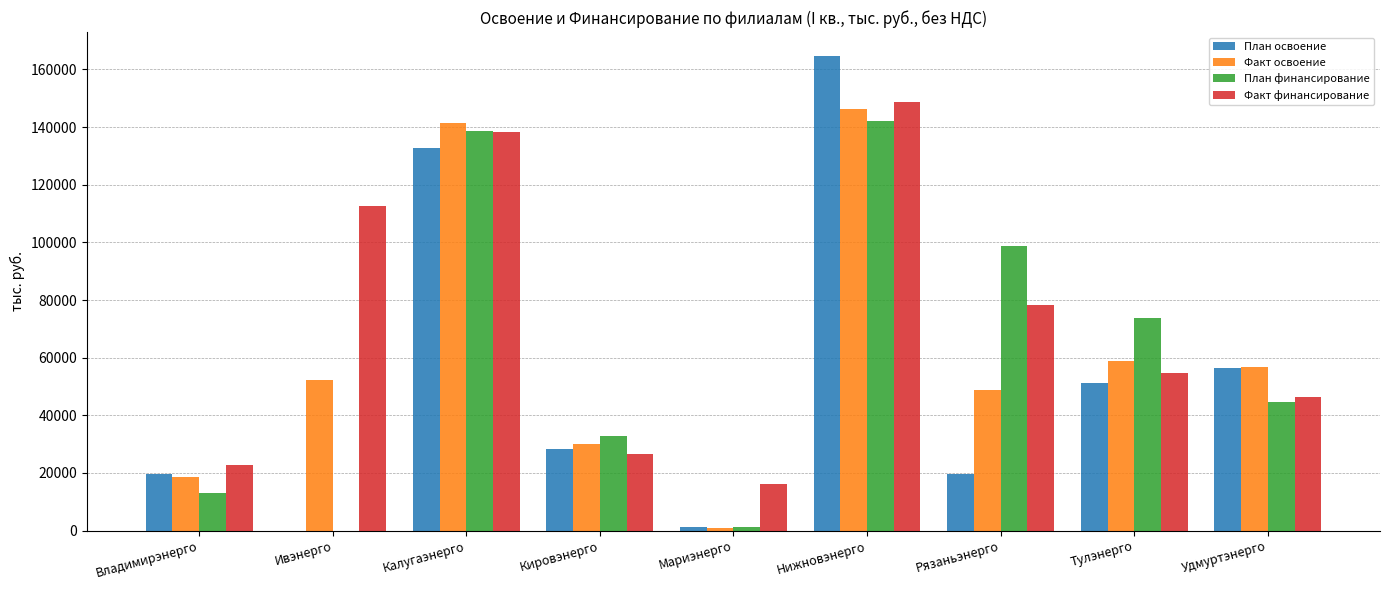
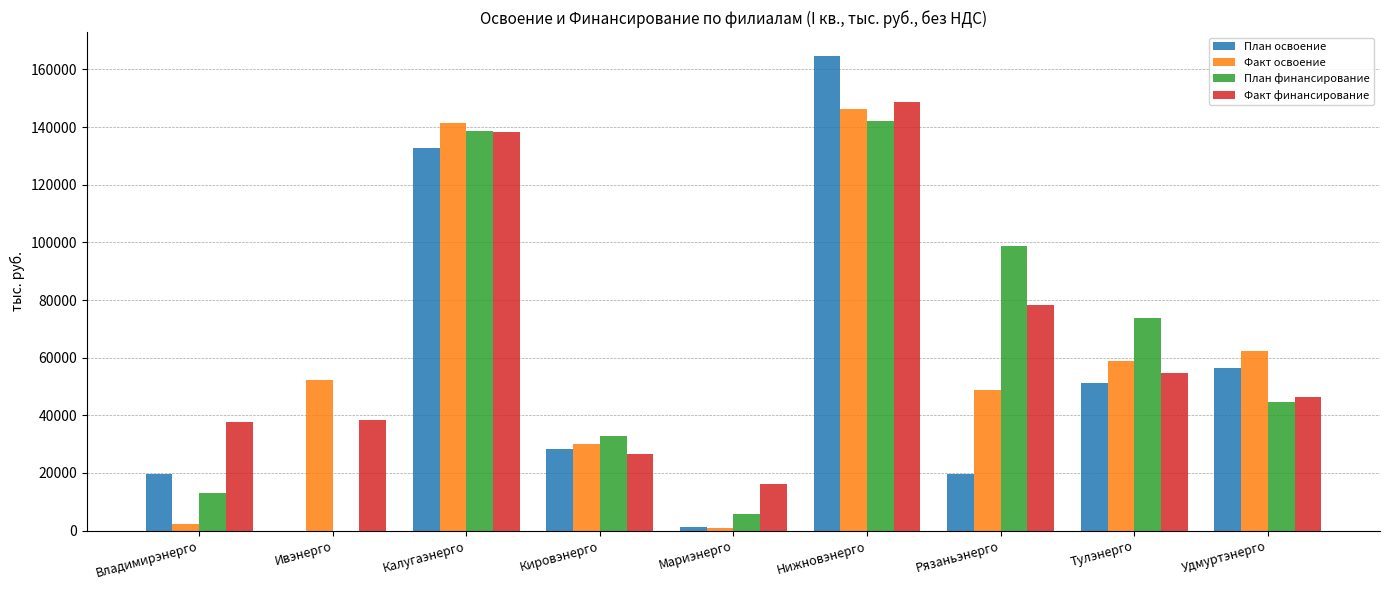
Факт освоение, Владимирэнерго: 19000 -> 2000
Факт финансирование, Владимирэнерго: 23000 -> 38000
Факт финансирование, Ивэнерго: 113000 -> 38000
План финансирование, Мариэнерго: 1000 -> 6000
Факт освоение, Удмуртэнерго: 57000 -> 62000
